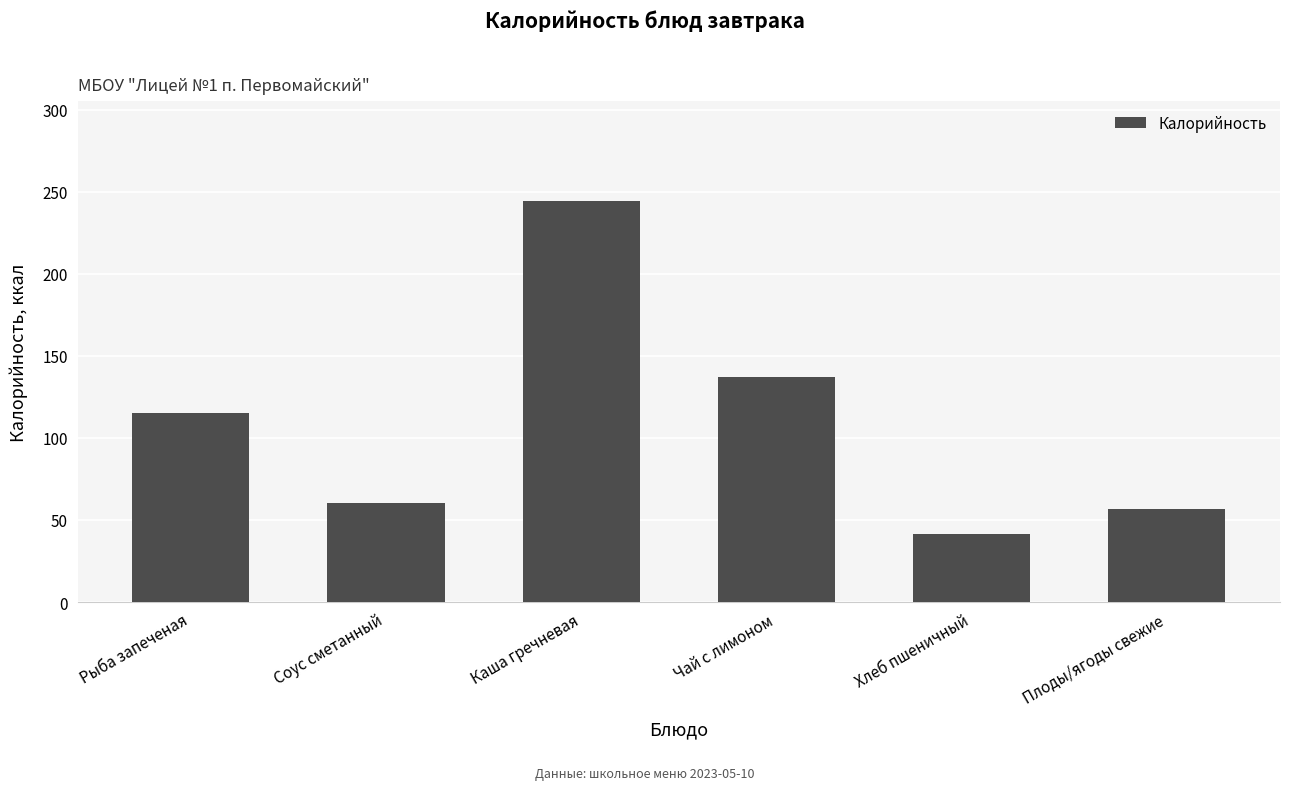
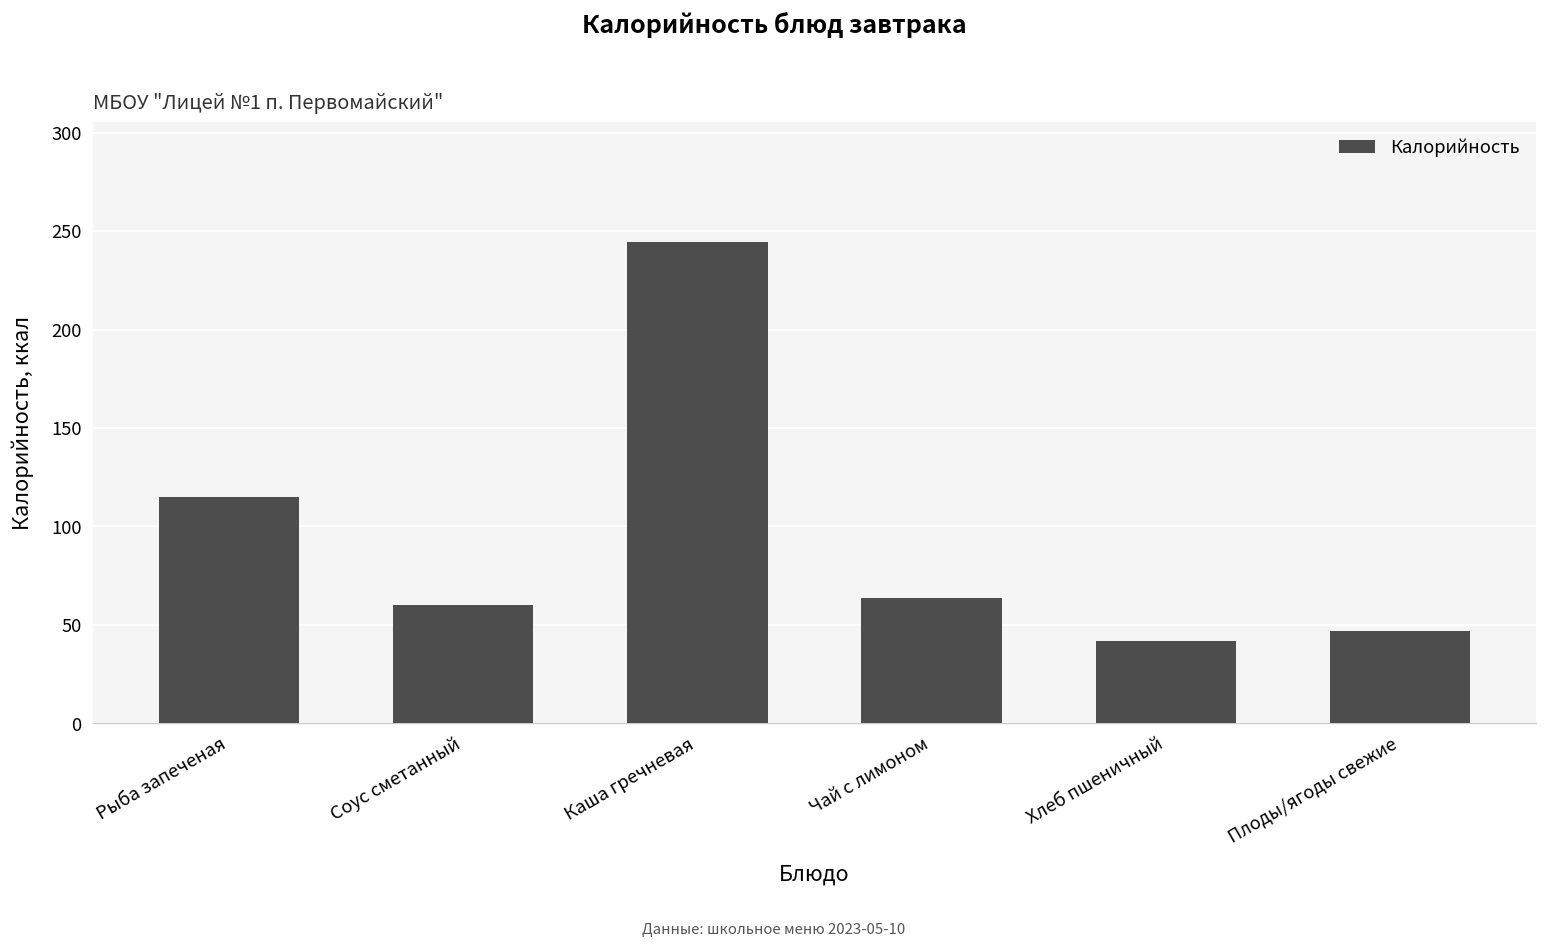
Чай с лимоном: 137 -> 64
Плоды/ягоды свежие: 57 -> 47
